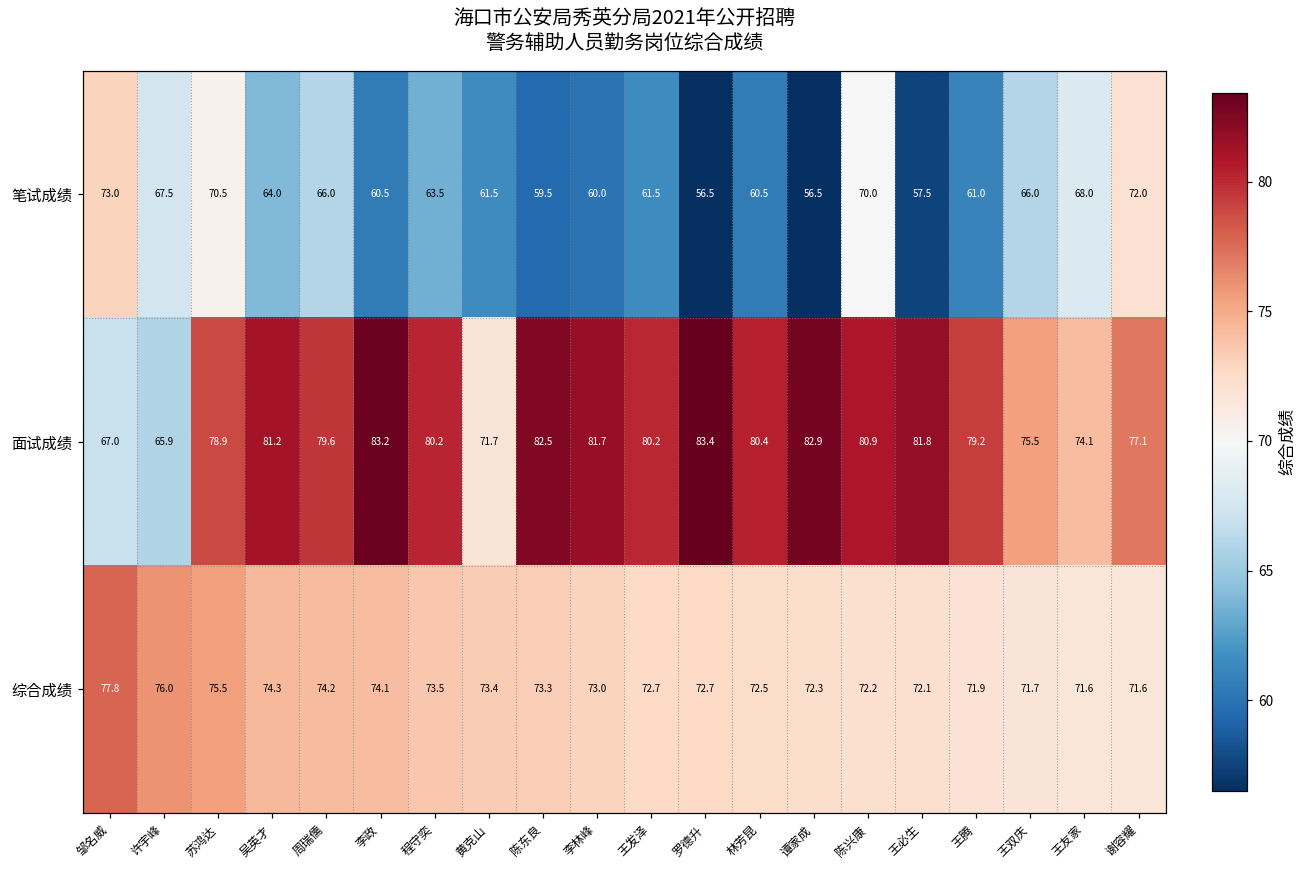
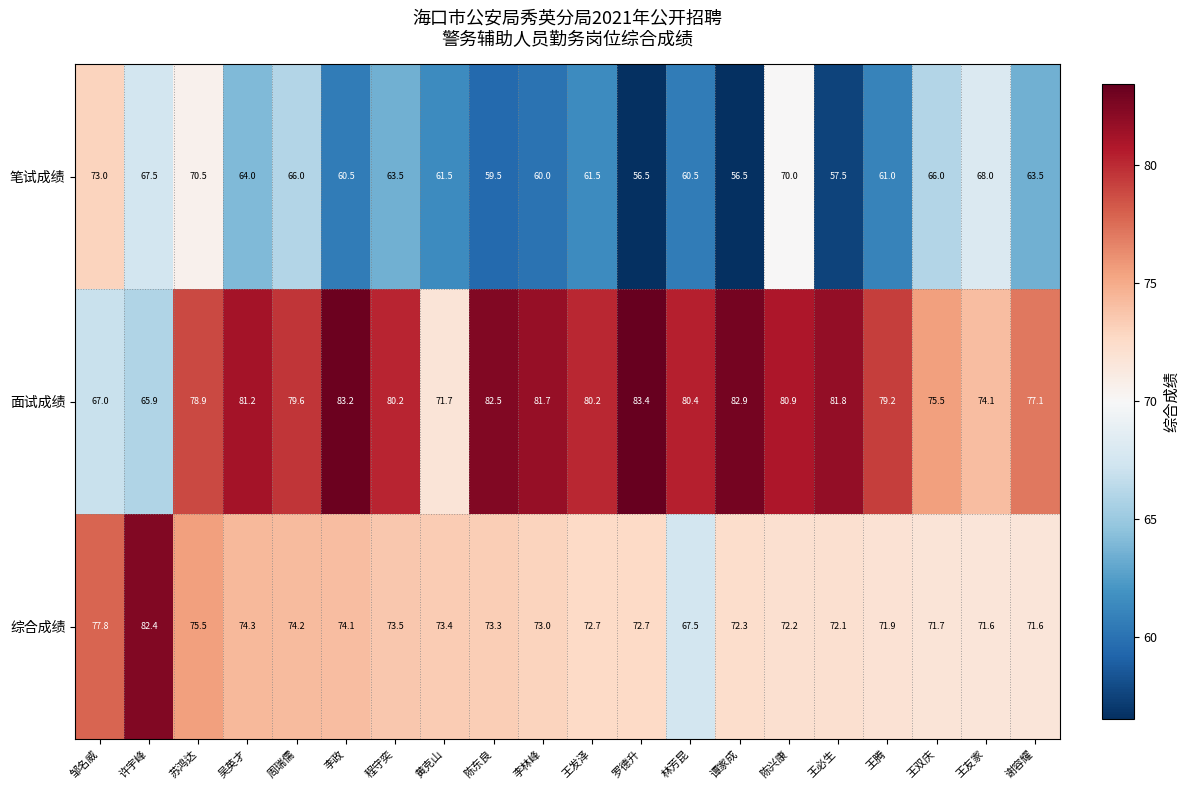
笔试成绩, 谢容耀: 72.0 -> 63.5
综合成绩, 许宇峰: 76.0 -> 82.4
综合成绩, 林芳昆: 72.5 -> 67.5
